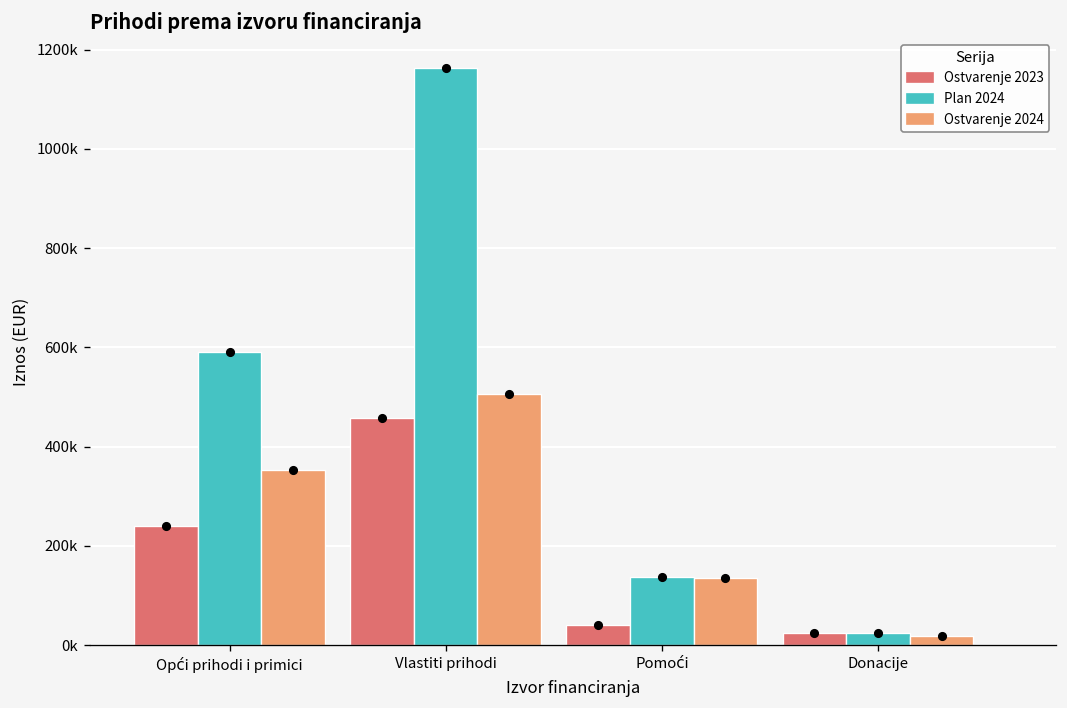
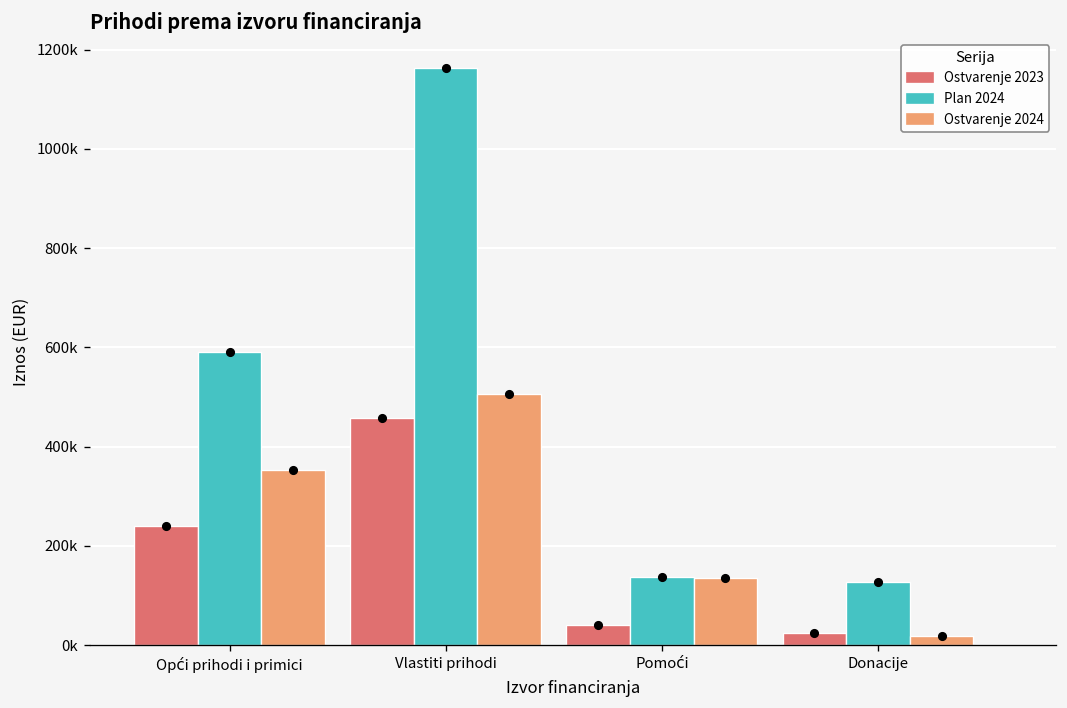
Plan 2024, Donacije: 30000 -> 130000
